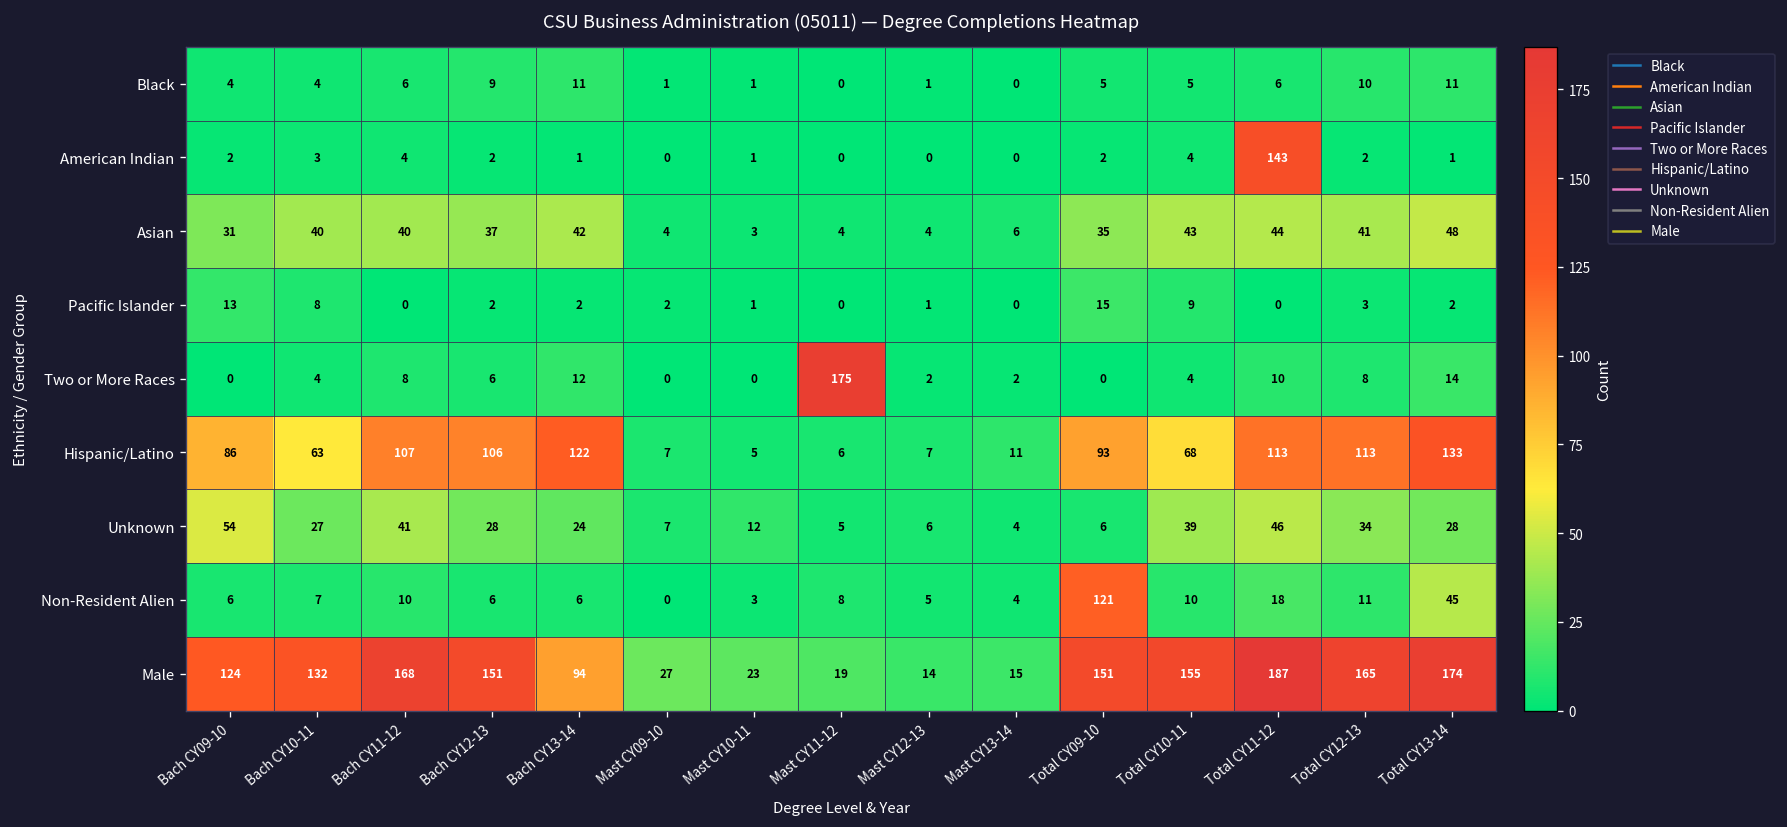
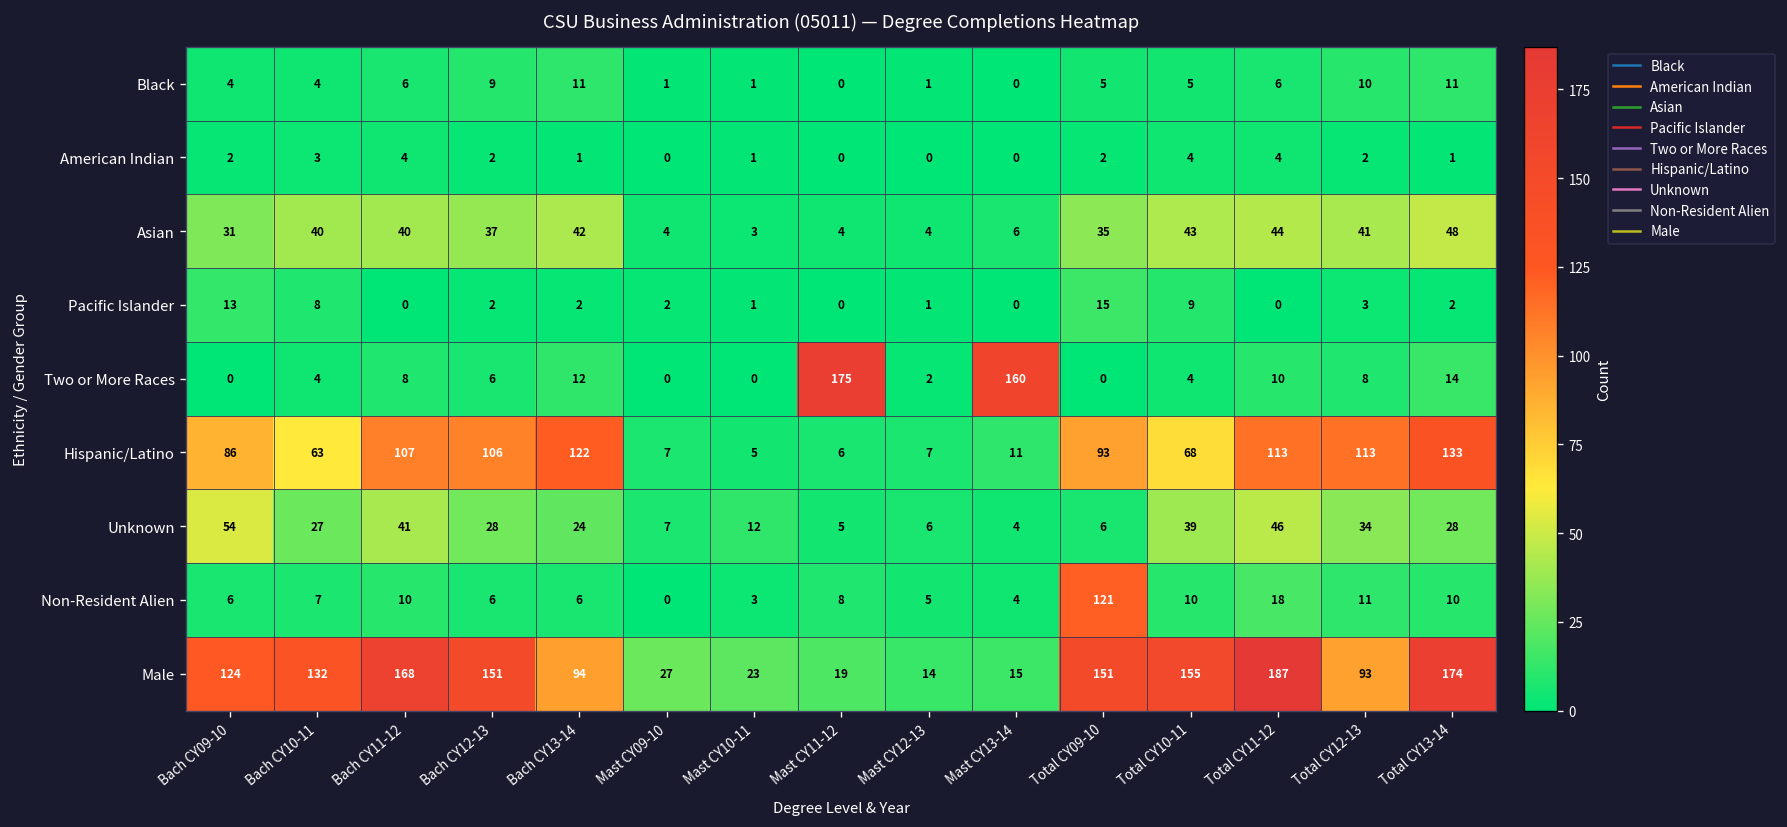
American Indian, Total CY11-12: 143 -> 4
Two or More Races, Mast CY13-14: 2 -> 160
Non-Resident Alien, Total CY13-14: 45 -> 10
Male, Total CY12-13: 165 -> 93
